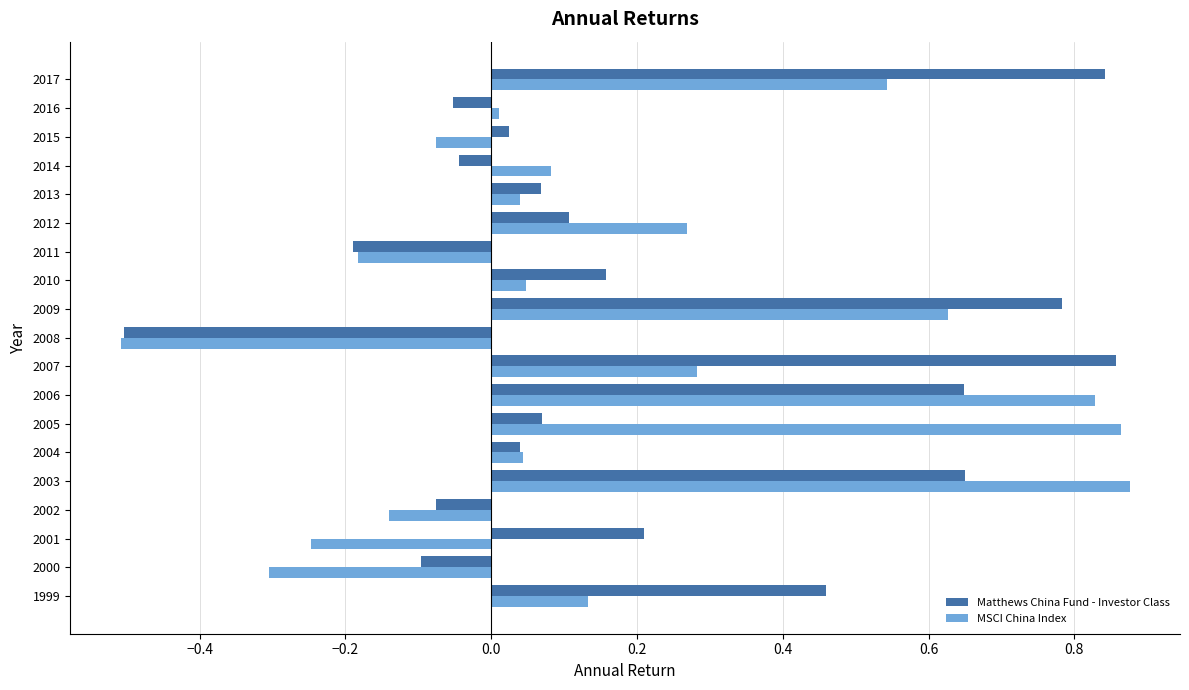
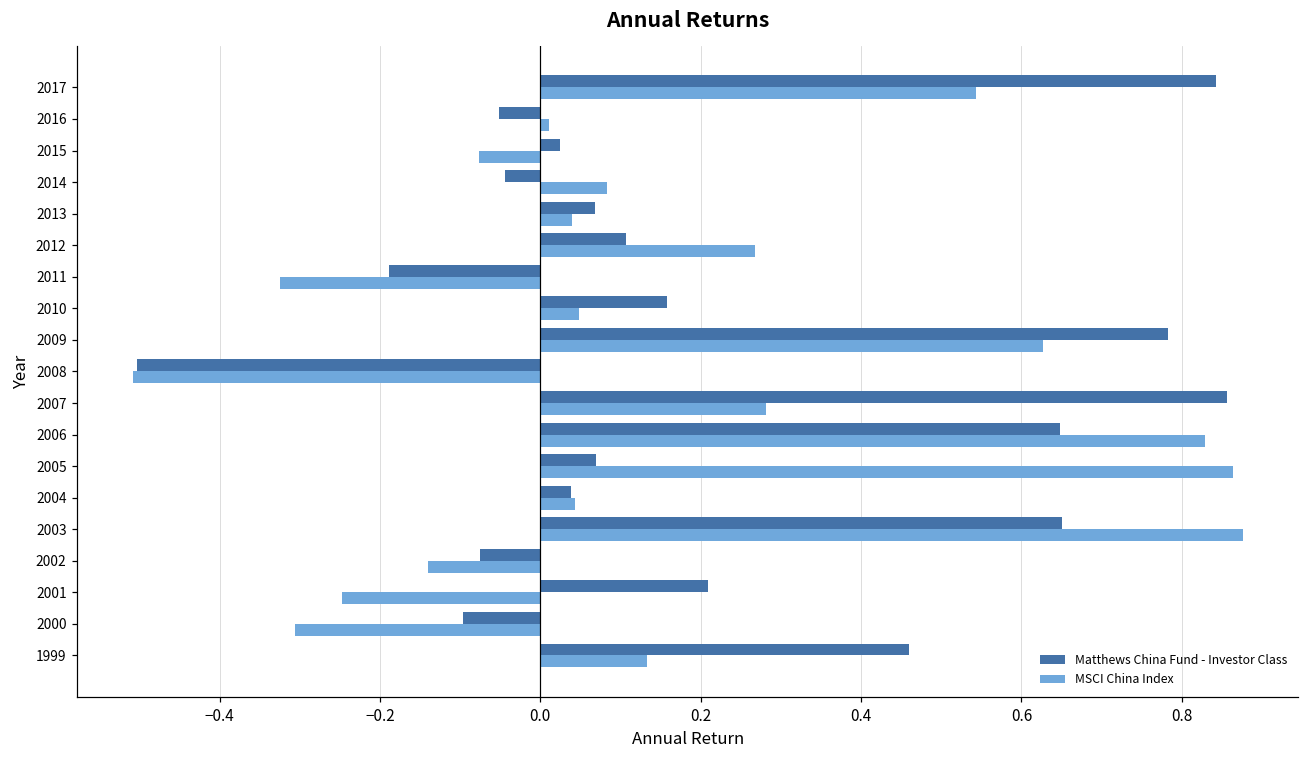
MSCI China Index, 2011: -0.18 -> -0.32
